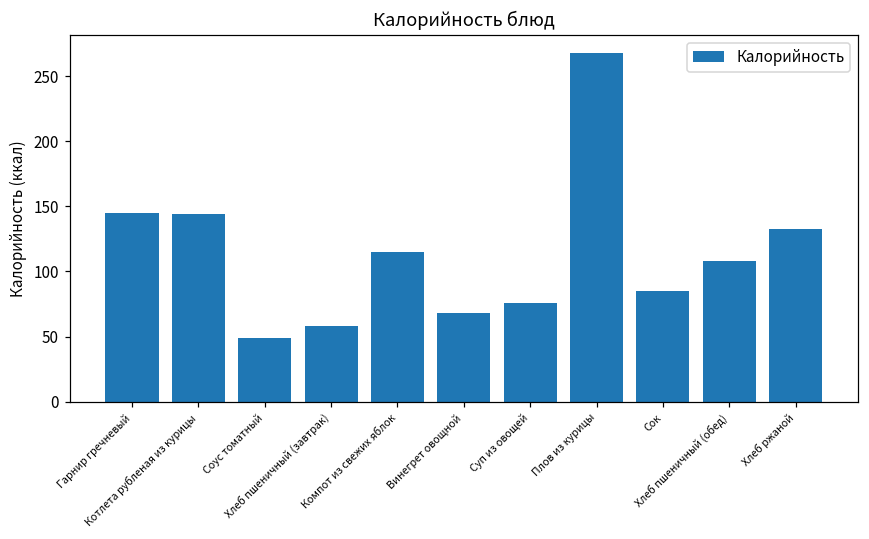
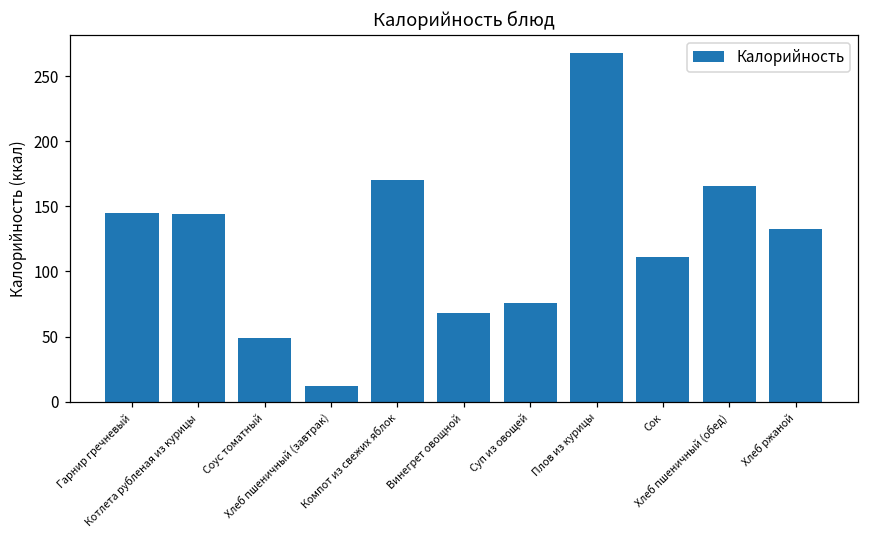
Хлеб пшеничный (завтрак): 58 -> 12
Компот из свежих яблок: 115 -> 170
Сок: 85 -> 111
Хлеб пшеничный (обед): 108 -> 166
